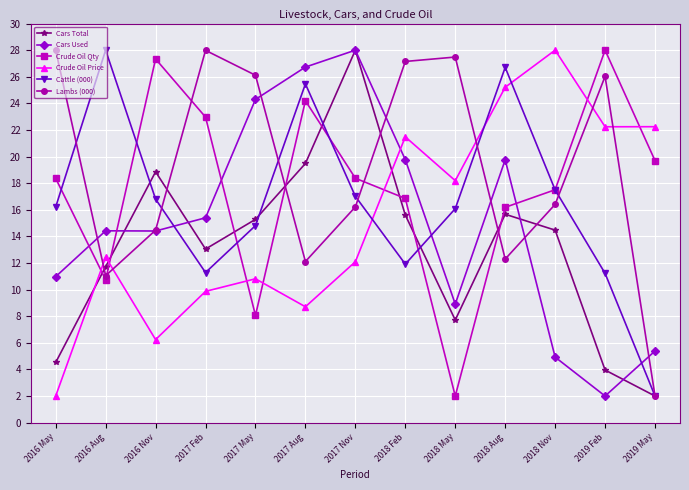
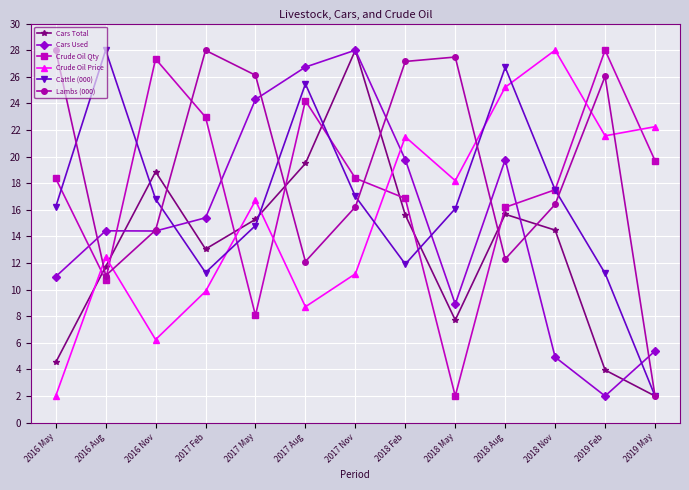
Crude Oil Price, 2017 May: 10.8 -> 16.7
Crude Oil Price, 2017 Nov: 12.1 -> 11.2
Crude Oil Price, 2019 Feb: 22.2 -> 21.6
